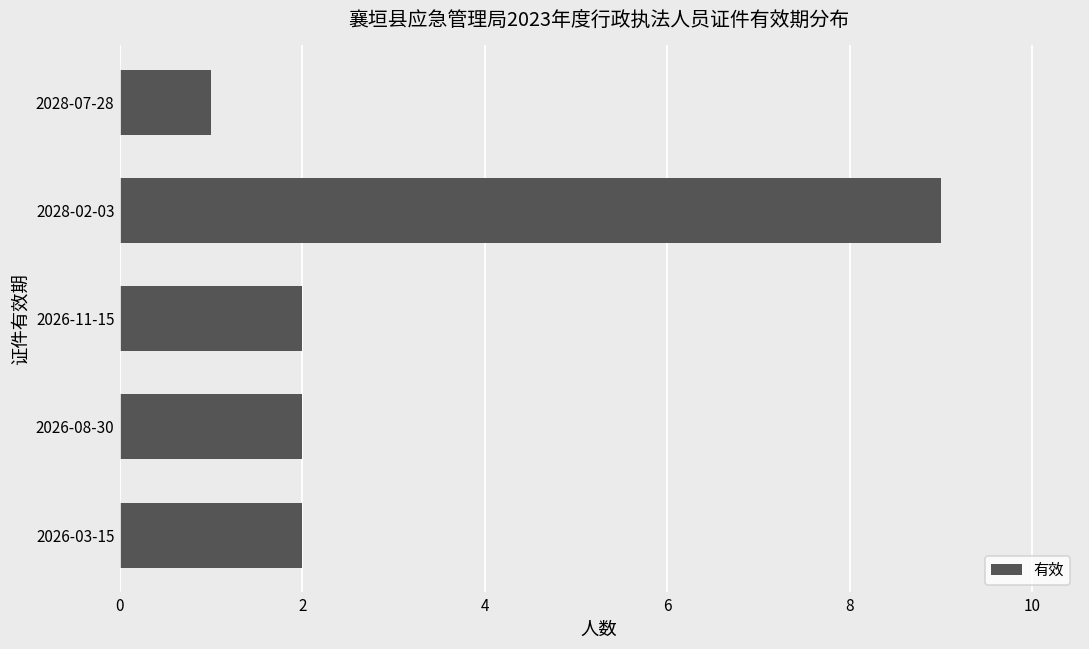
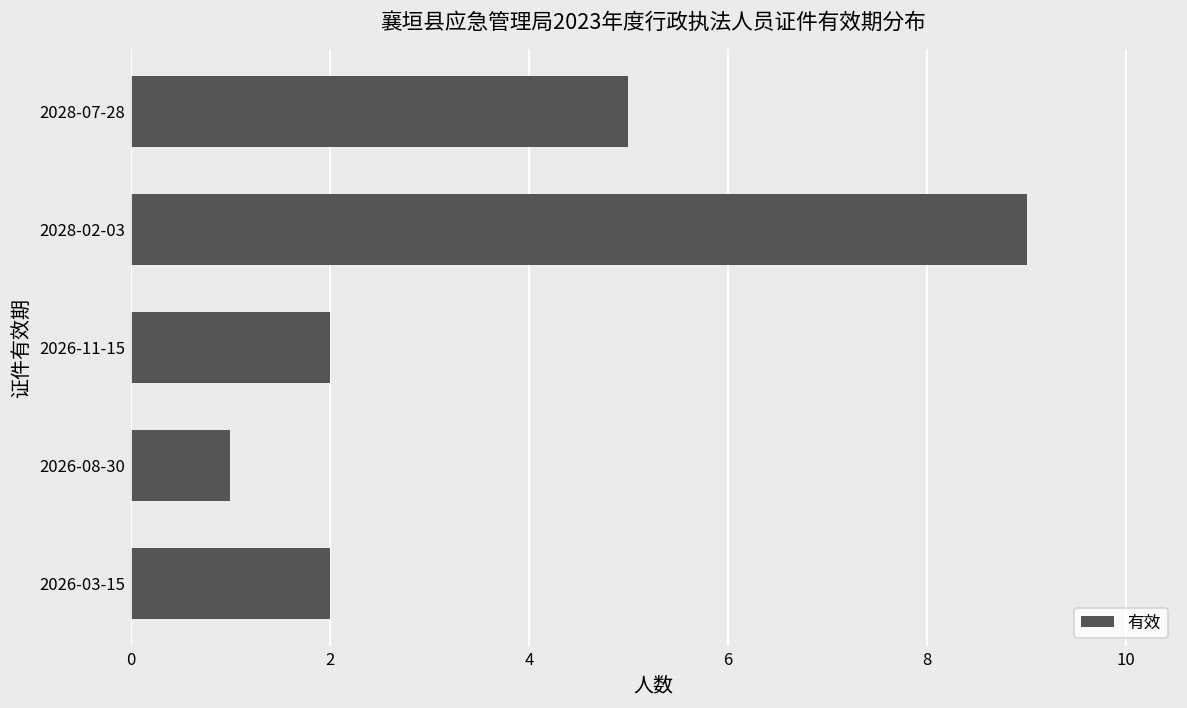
2028-07-28: 1 -> 5
2026-08-30: 2 -> 1
